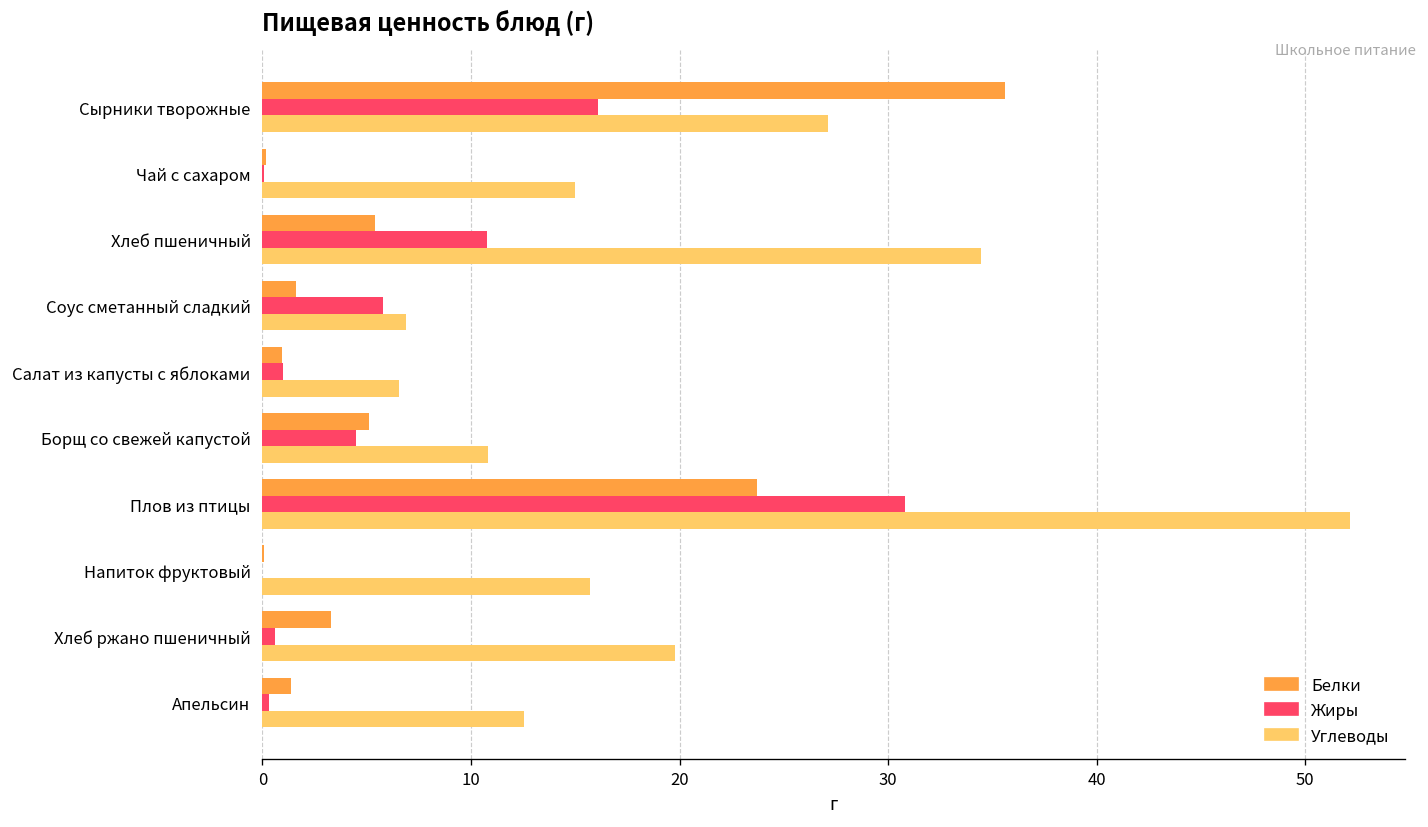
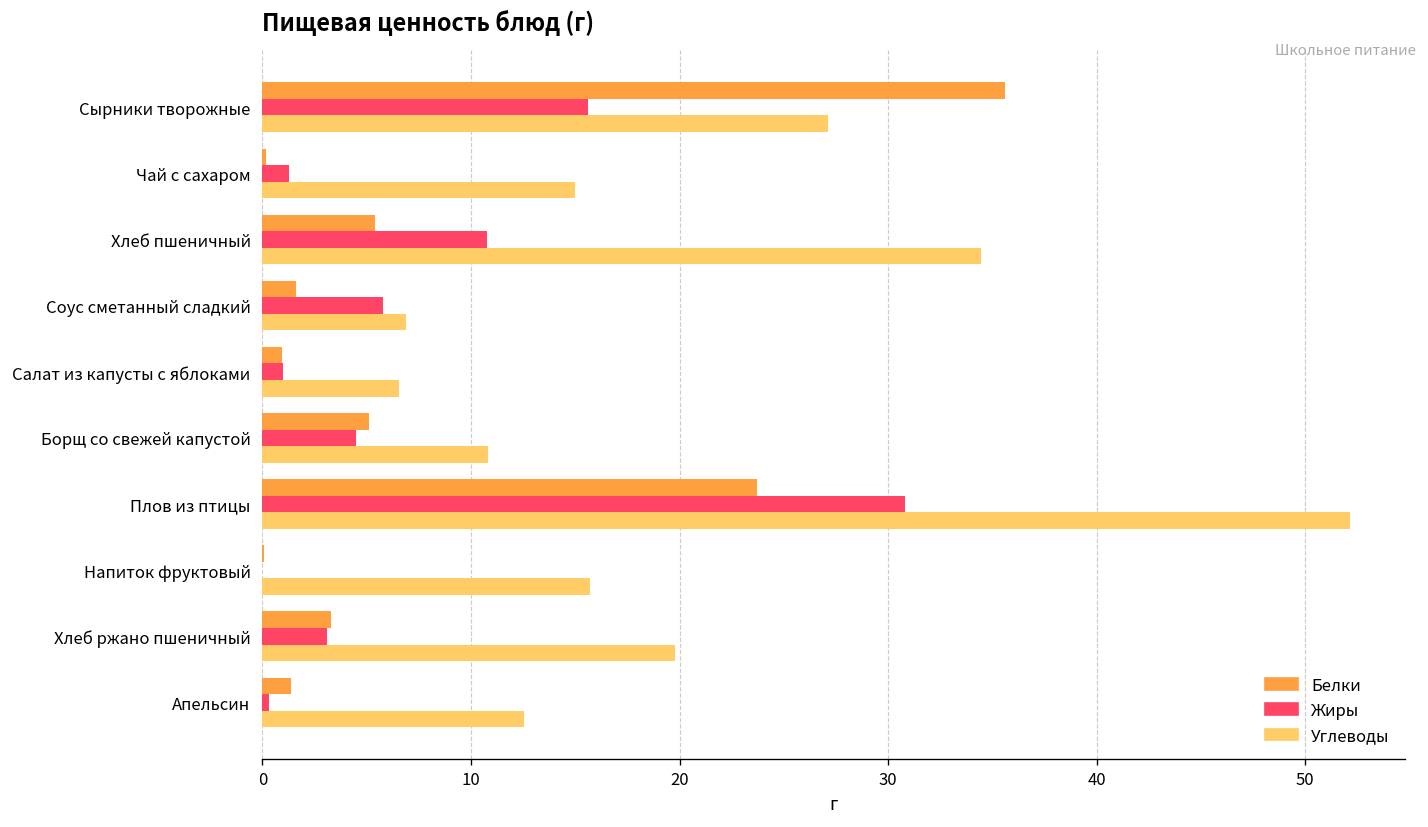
Жиры, Сырники творожные: 16.1 -> 15.6
Жиры, Чай с сахаром: 0.1 -> 1.3
Жиры, Хлеб ржано пшеничный: 0.6 -> 3.1
